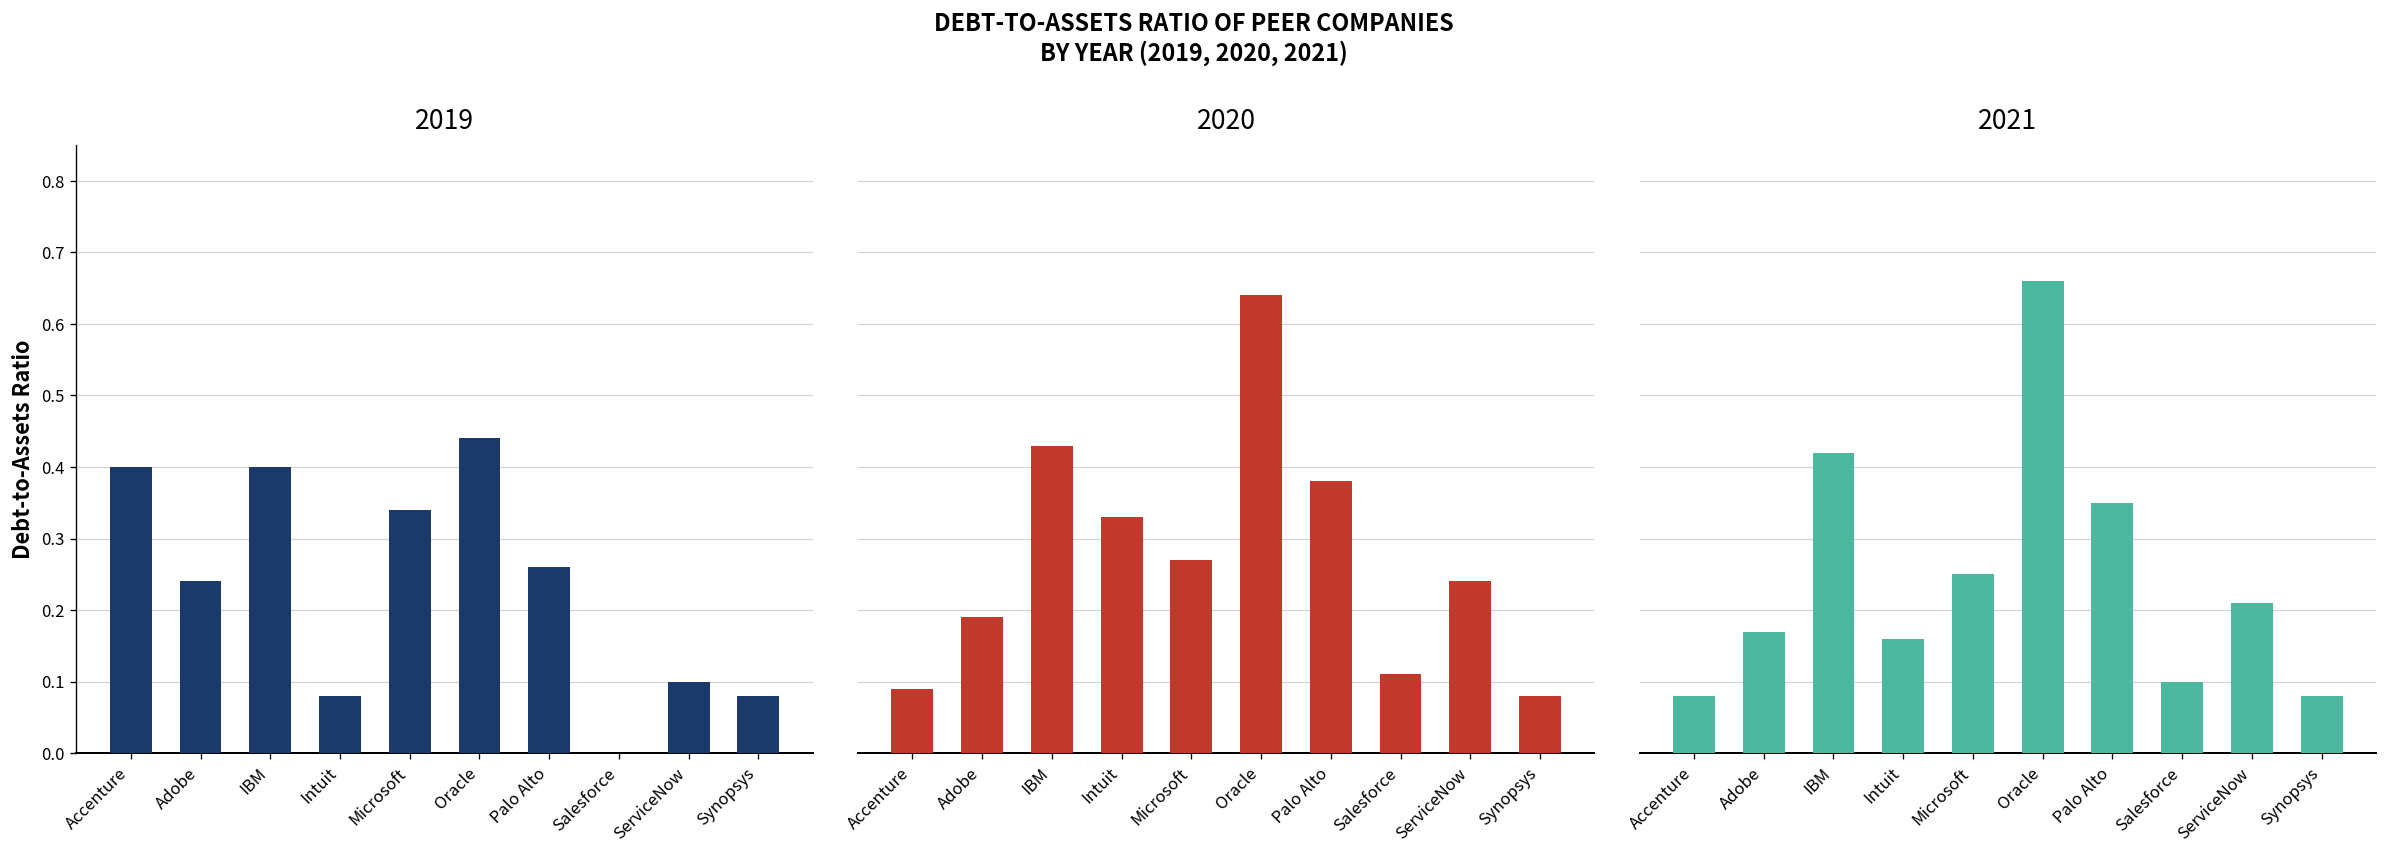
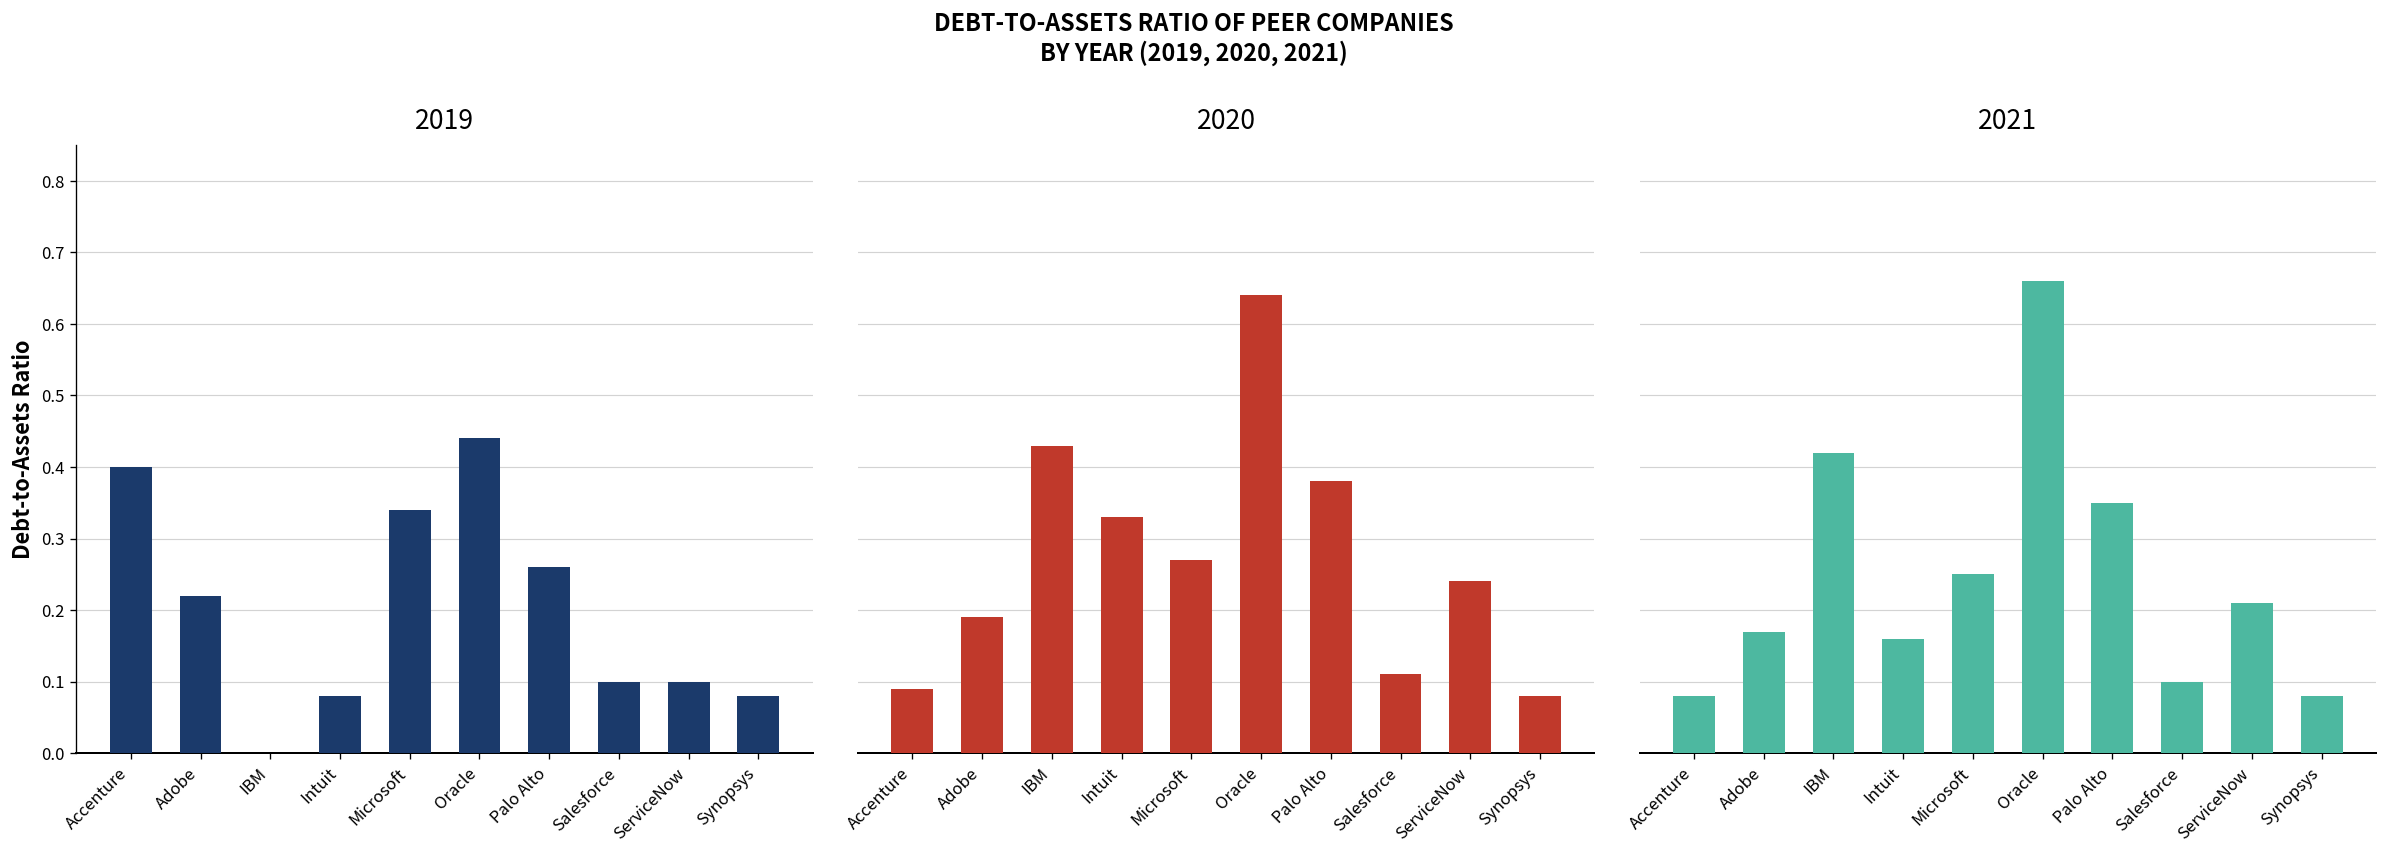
2019, Adobe: 0.24 -> 0.22
2019, IBM: 0.4 -> 0.0
2019, Salesforce: 0.0 -> 0.1
